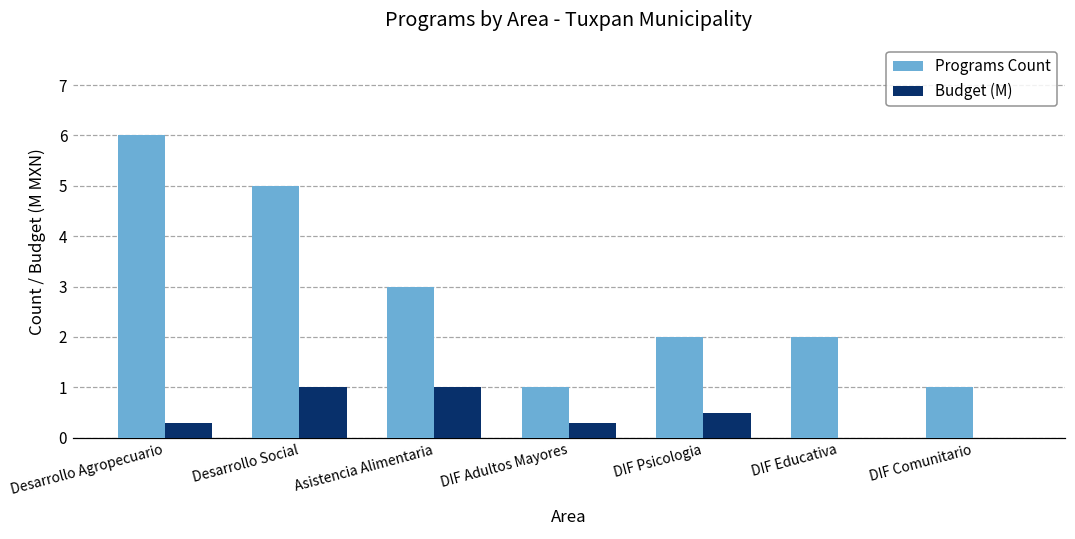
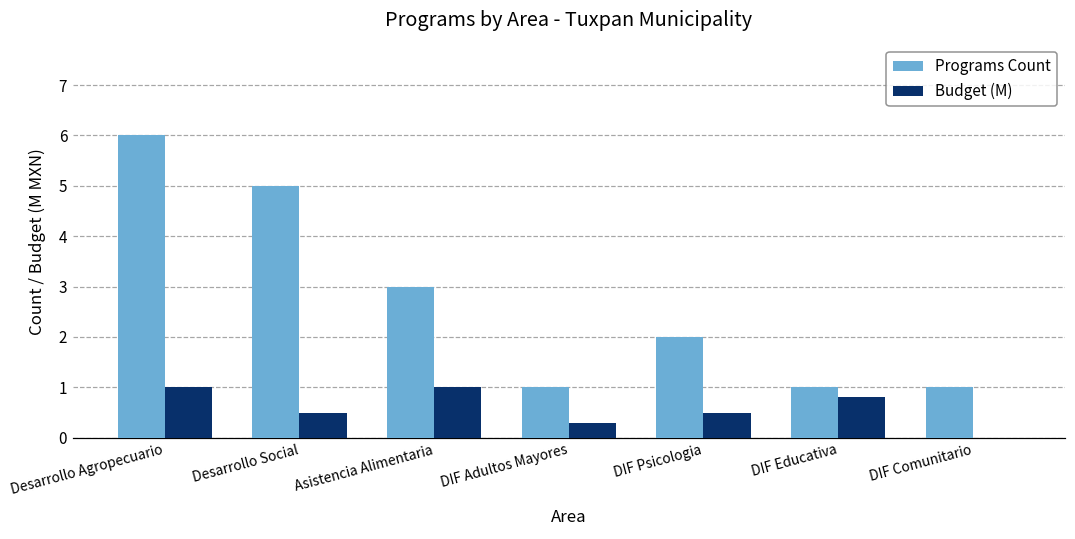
Budget (M), Desarrollo Agropecuario: 0.3 -> 1.0
Budget (M), Desarrollo Social: 1.0 -> 0.5
Programs Count, DIF Educativa: 2 -> 1
Budget (M), DIF Educativa: 0.0 -> 0.8
